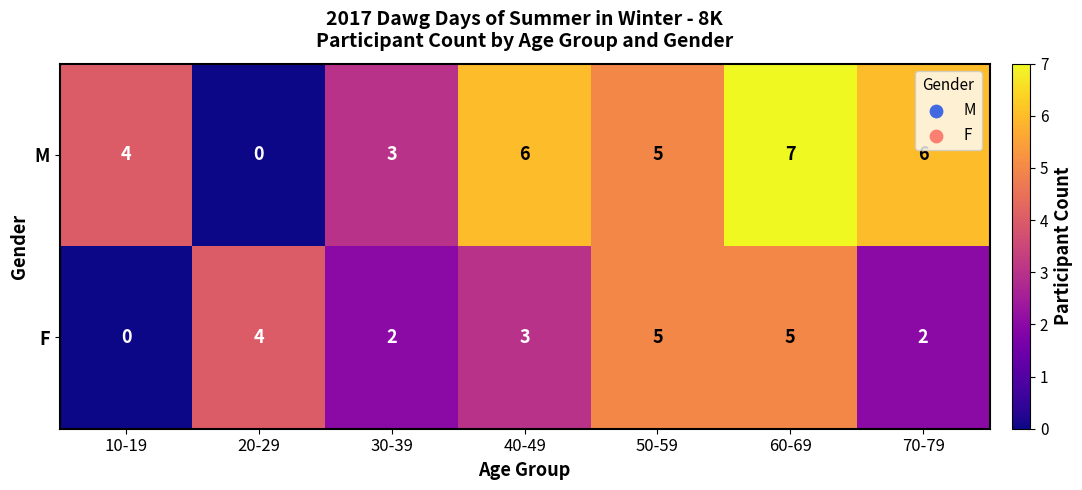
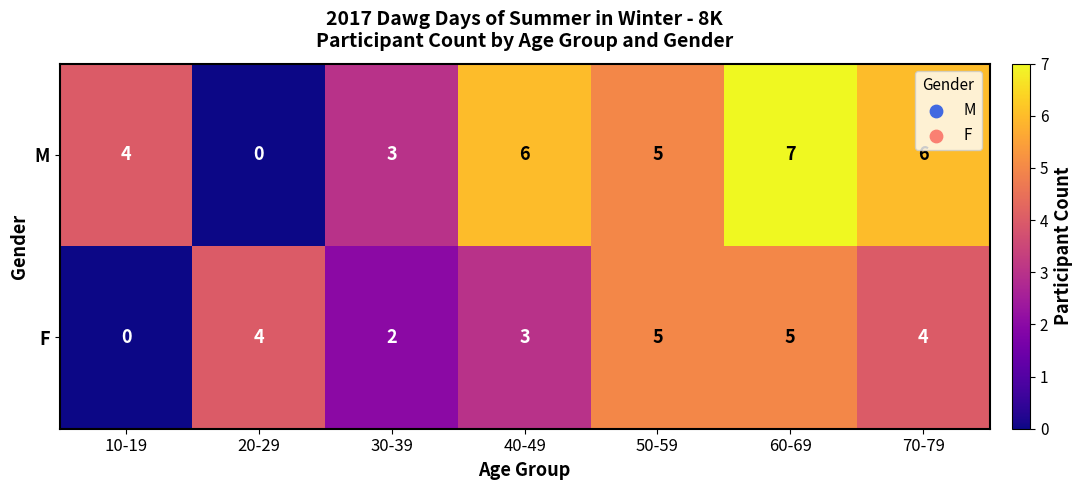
F, 70-79: 2 -> 4
